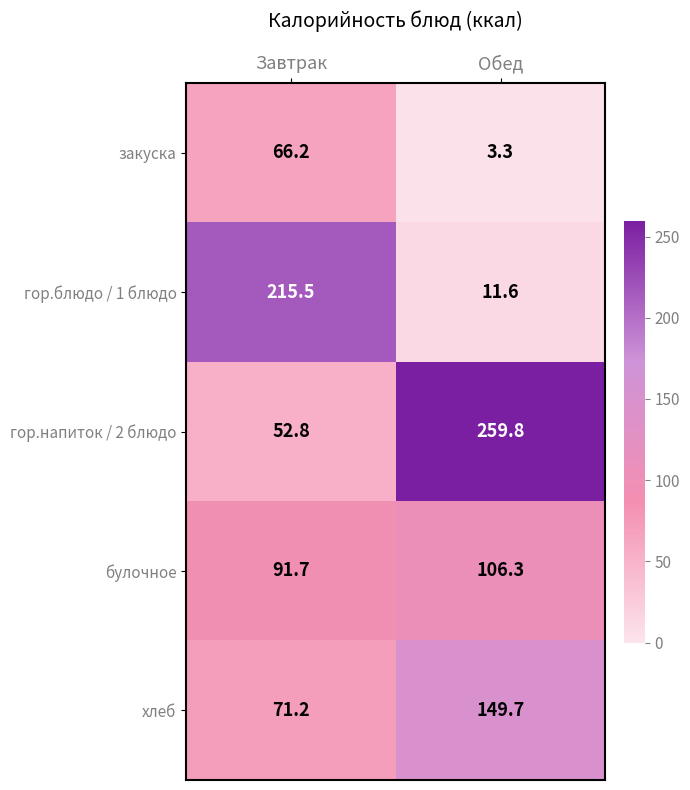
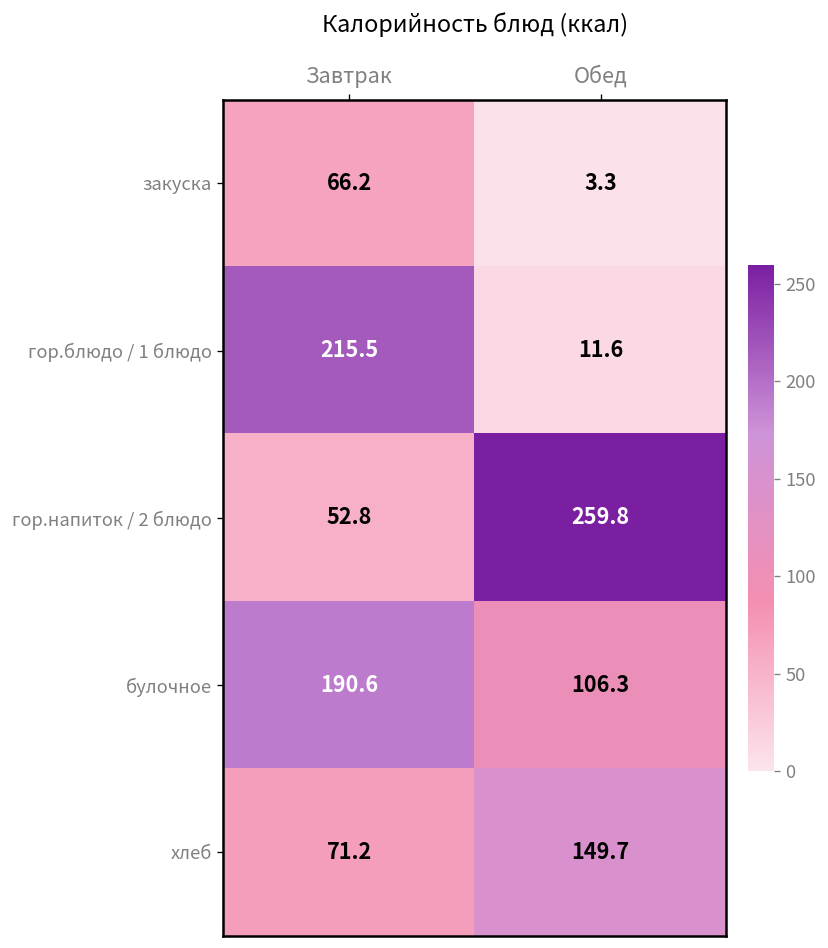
булочное, Завтрак: 91.7 -> 190.6
